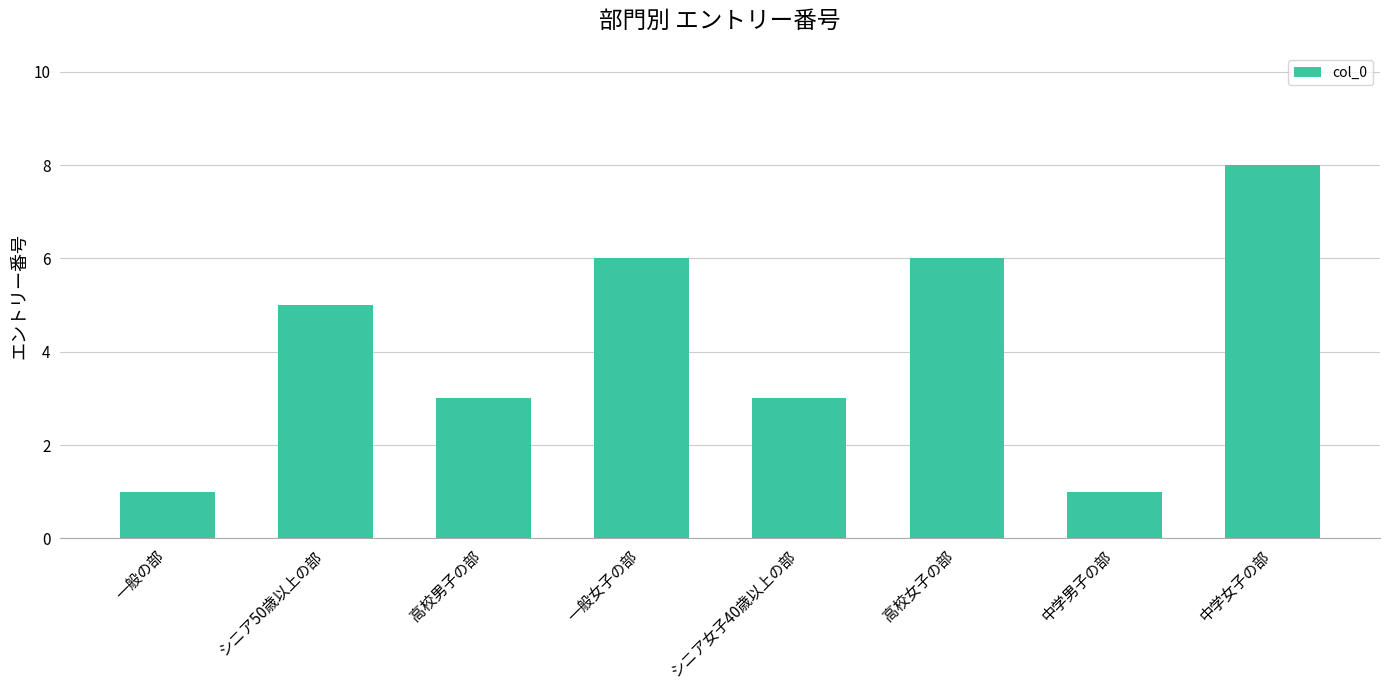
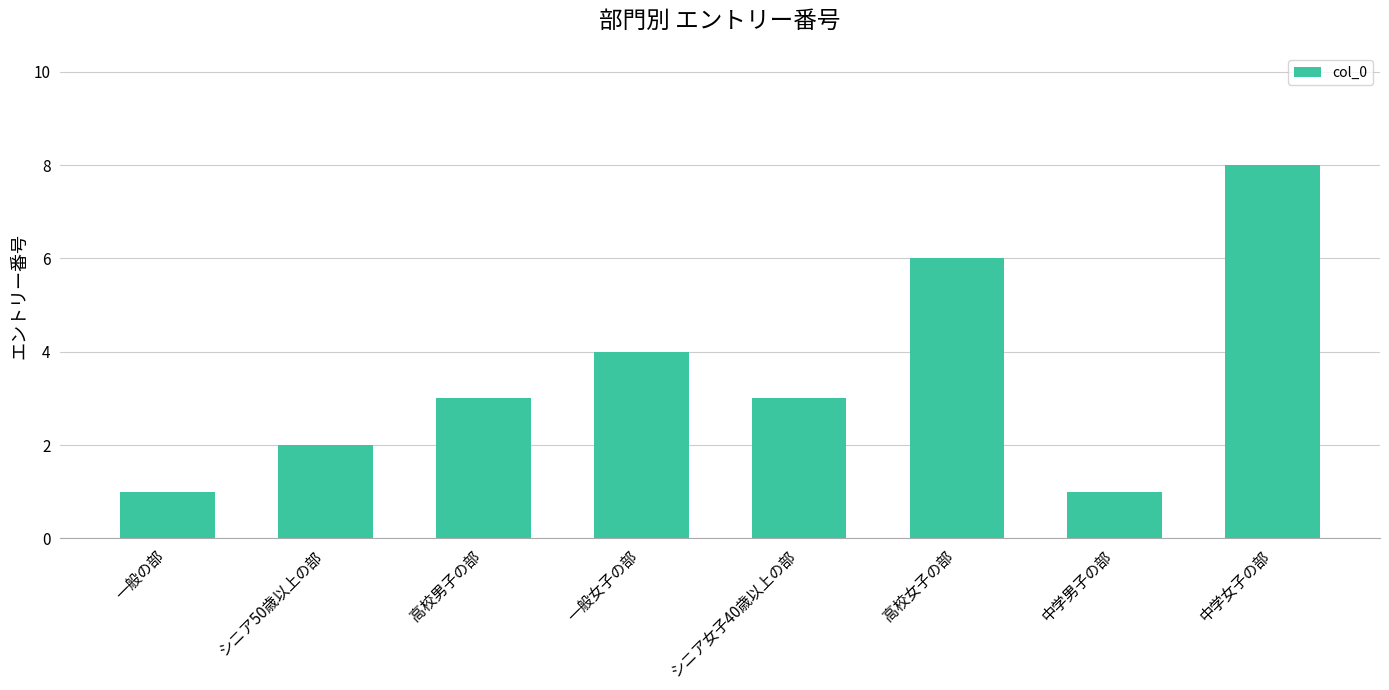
シニア50歳以上の部: 5 -> 2
一般女子の部: 6 -> 4
